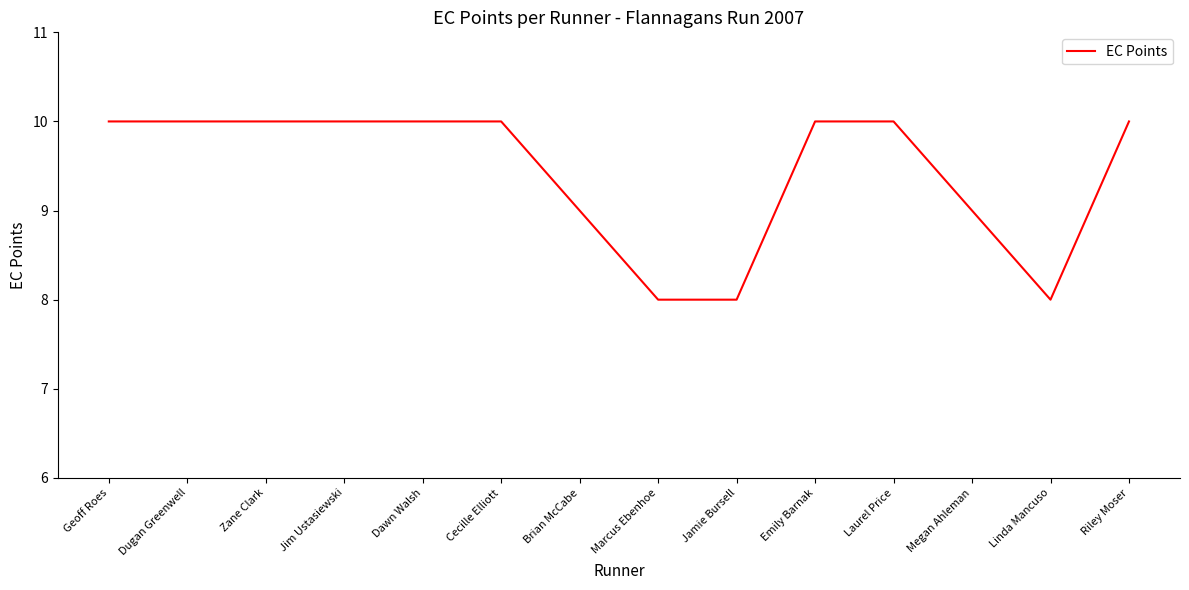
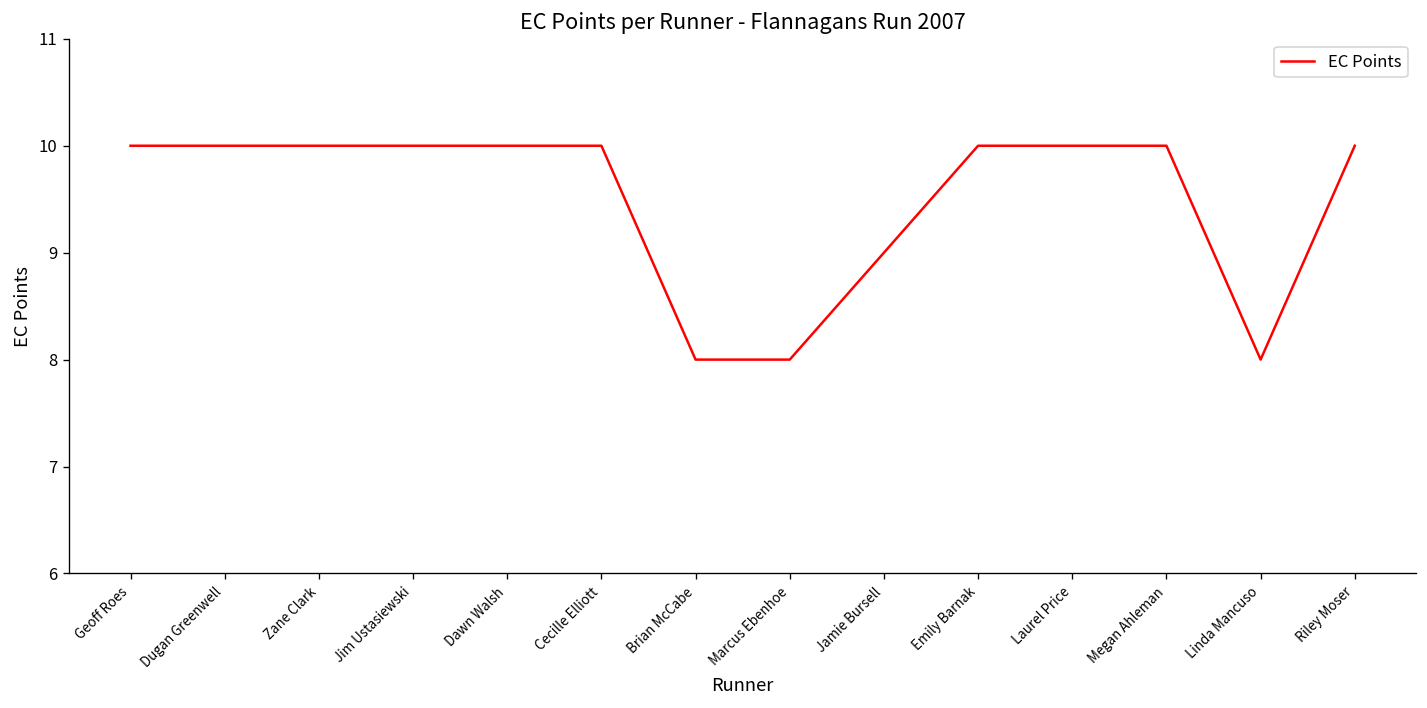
Brian McCabe: 9 -> 8
Jamie Bursell: 8 -> 9
Megan Ahleman: 9 -> 10
